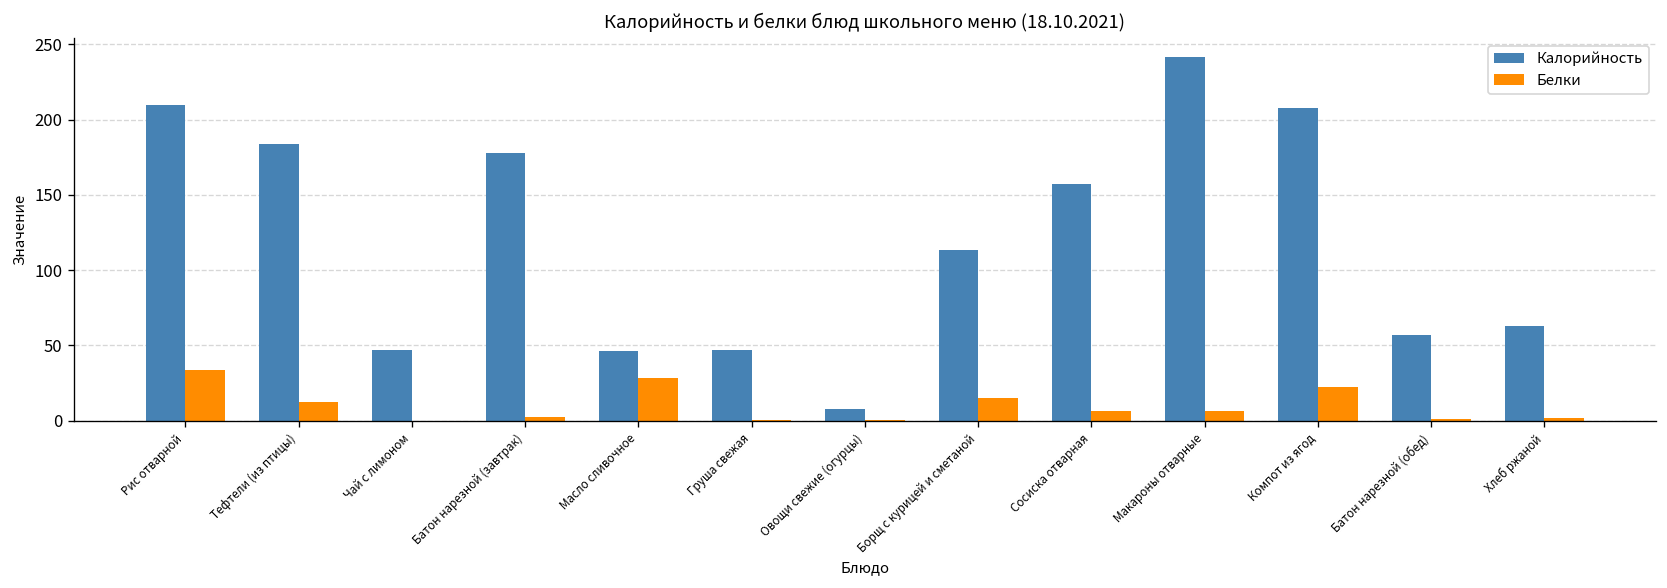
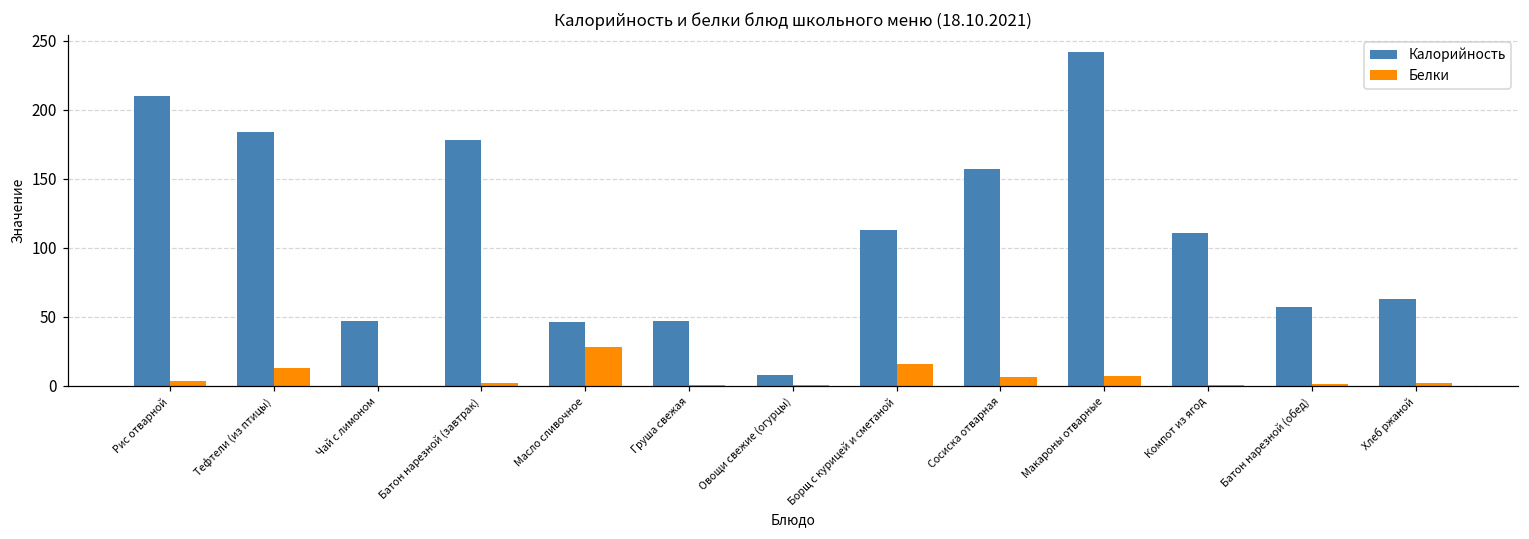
Белки, Рис отварной: 34 -> 4
Калорийность, Компот из ягод: 208 -> 110
Белки, Компот из ягод: 23 -> 0
